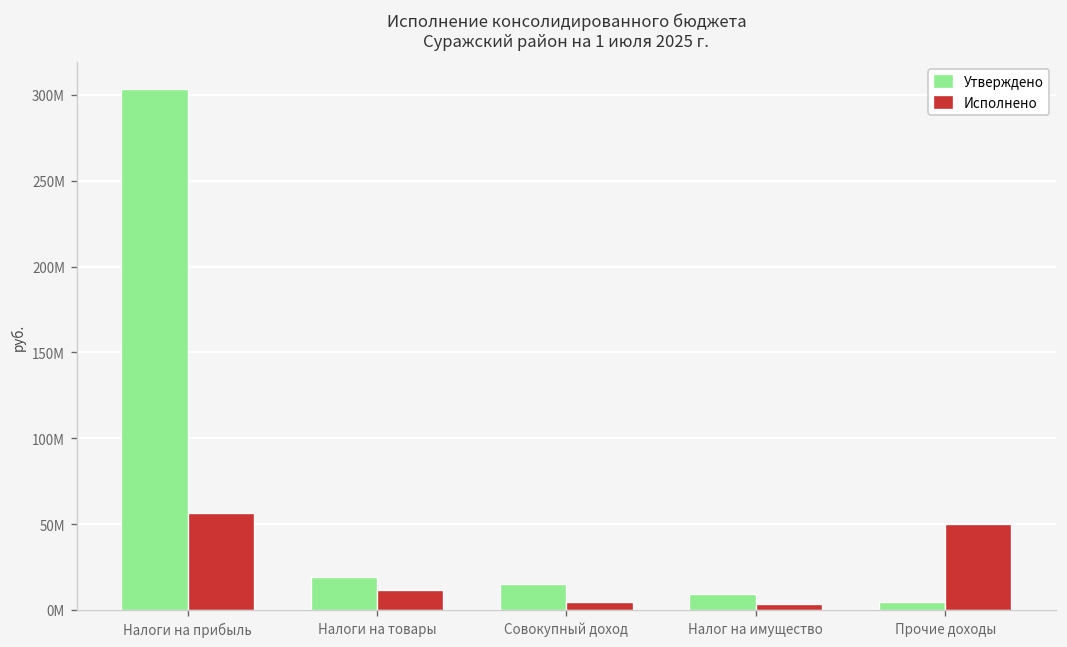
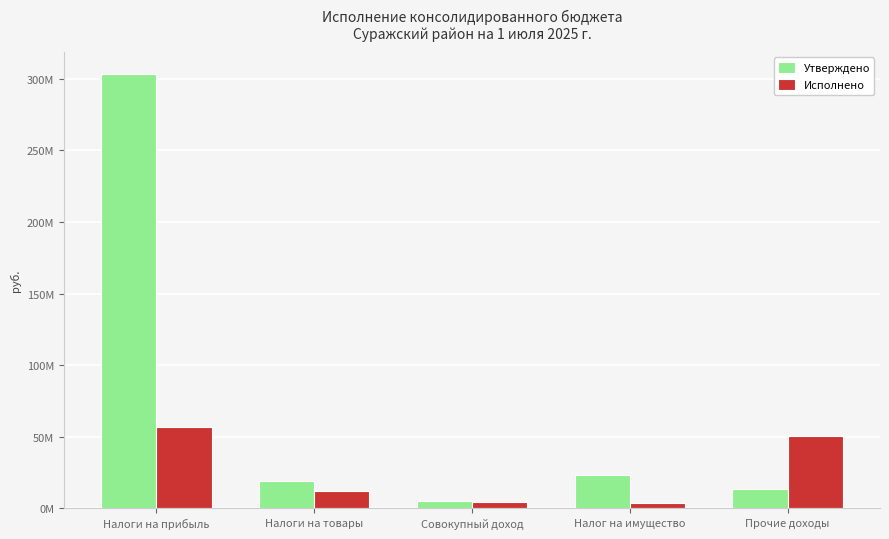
Утверждено, Совокупный доход: 15000000 -> 5000000
Утверждено, Налог на имущество: 9000000 -> 23000000
Утверждено, Прочие доходы: 5000000 -> 13000000
